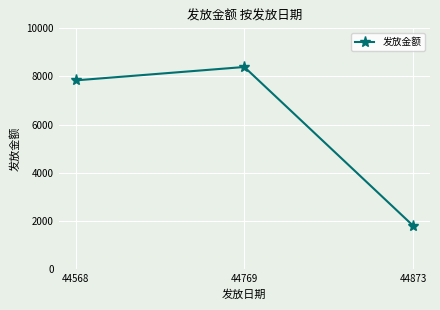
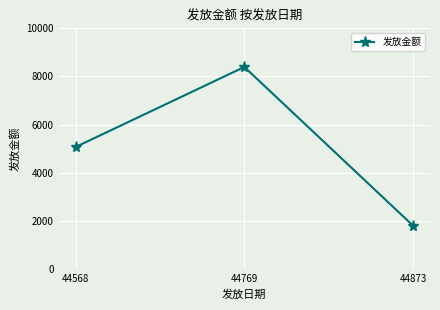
44568: 7800 -> 5100
